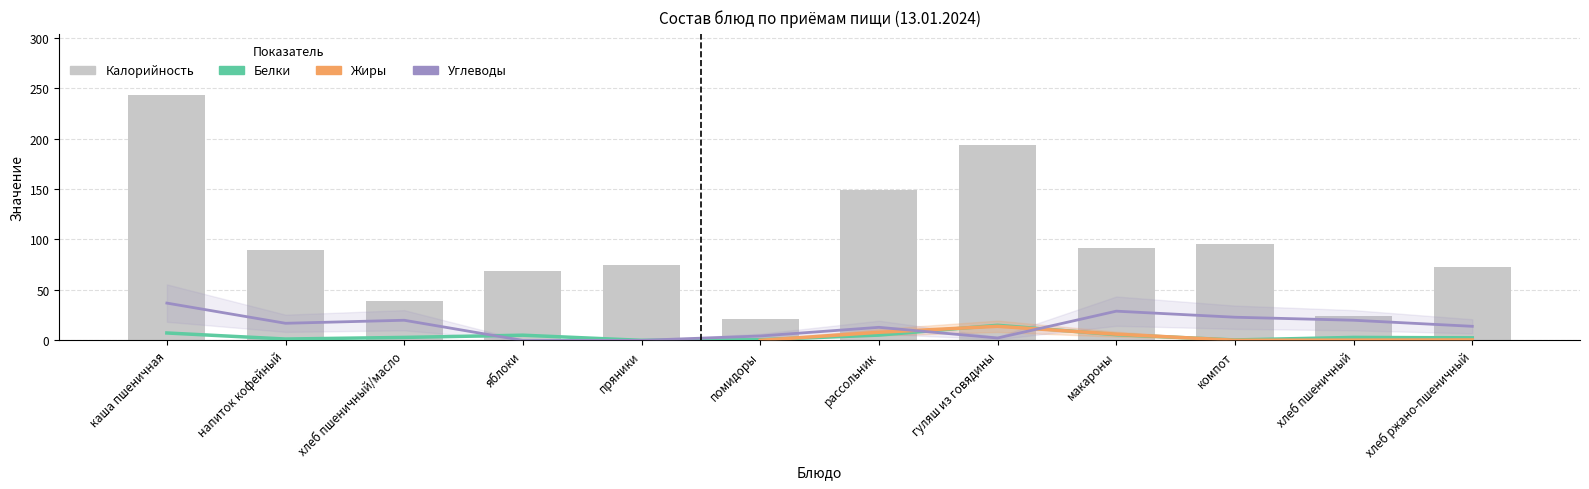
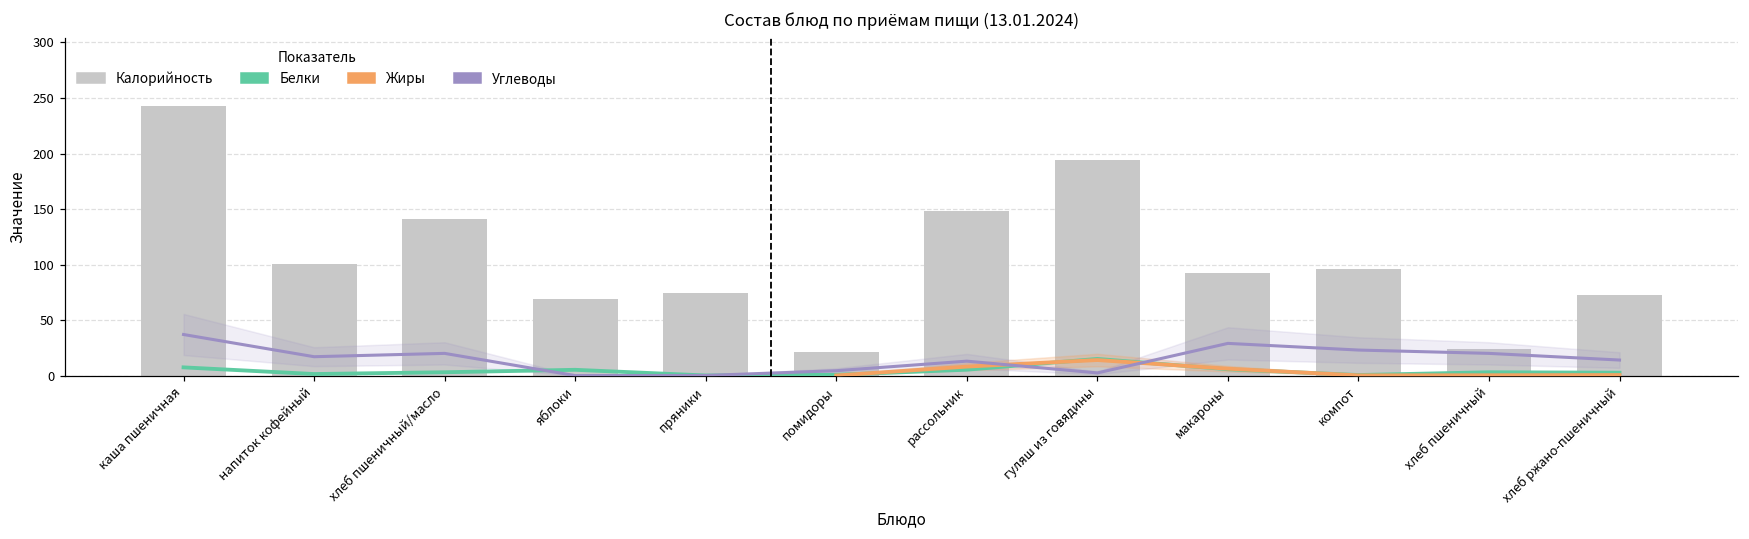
Калорийность, напиток кофейный: 89 -> 101
Калорийность, хлеб пшеничный/масло: 39 -> 141
